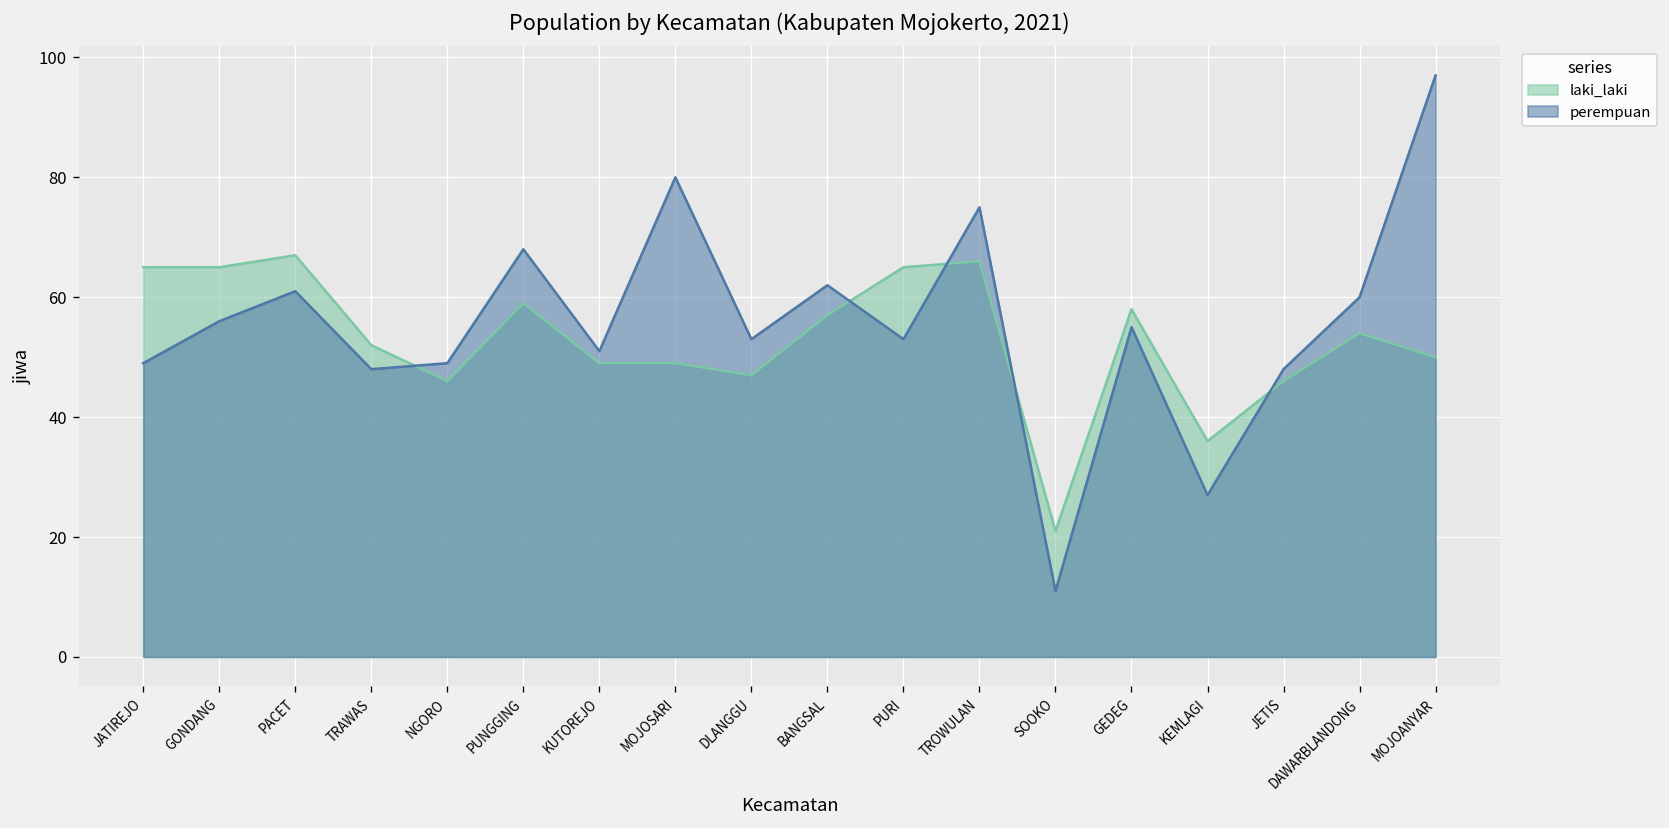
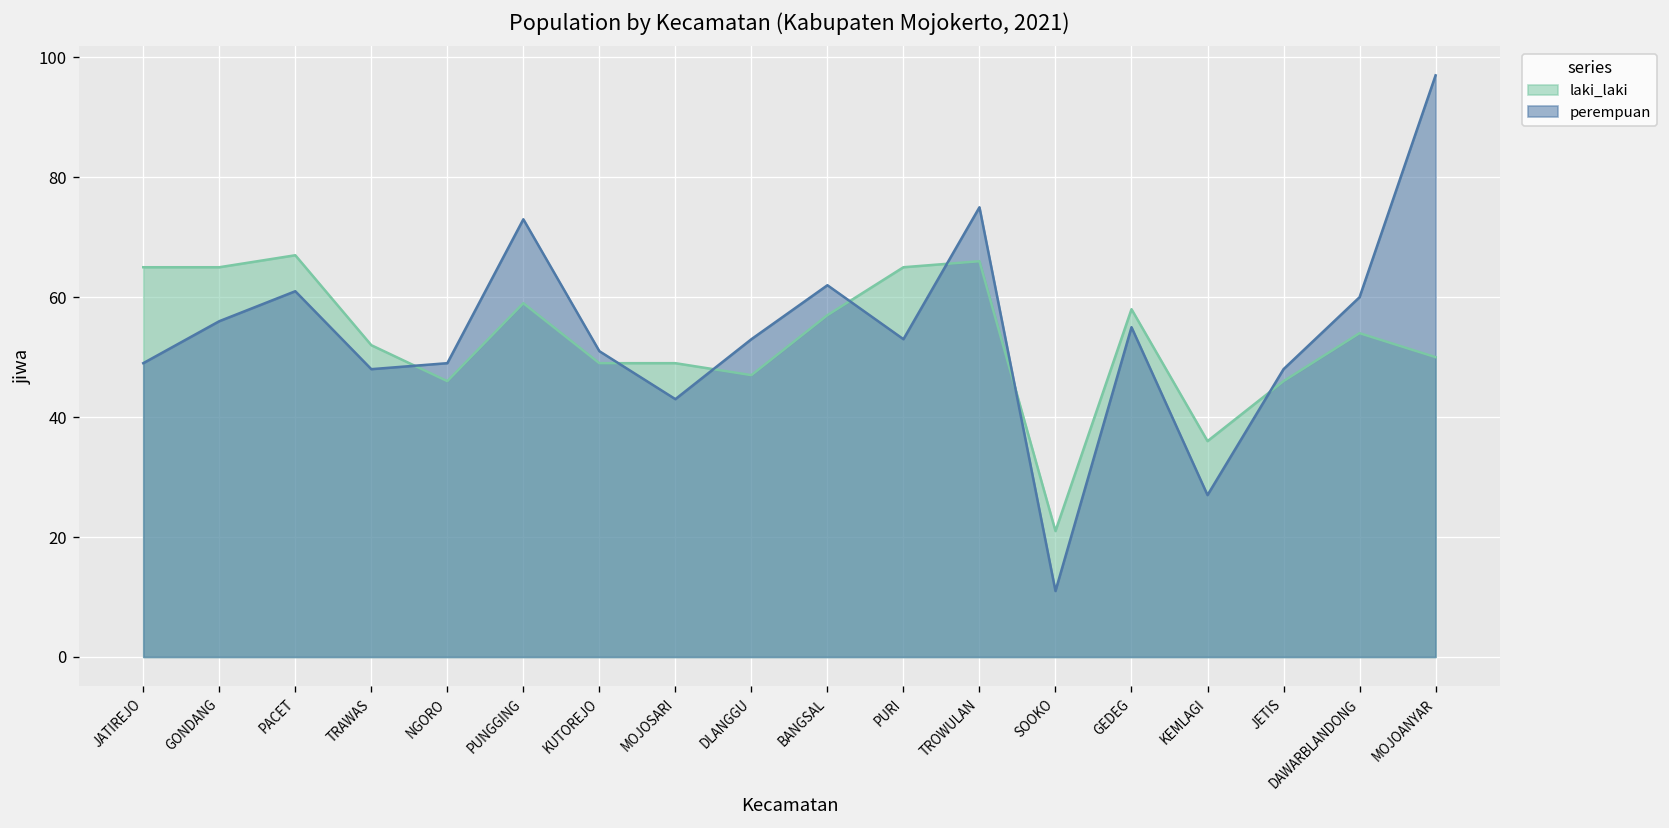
perempuan, PUNGGING: 68 -> 73
perempuan, MOJOSARI: 80 -> 43
